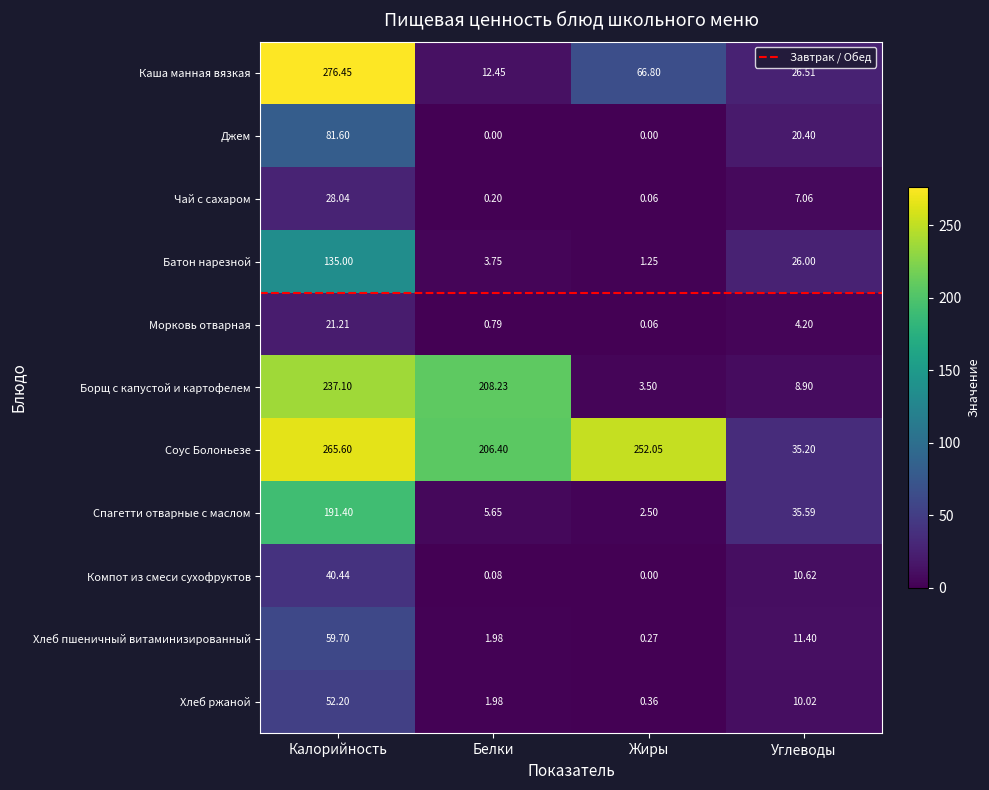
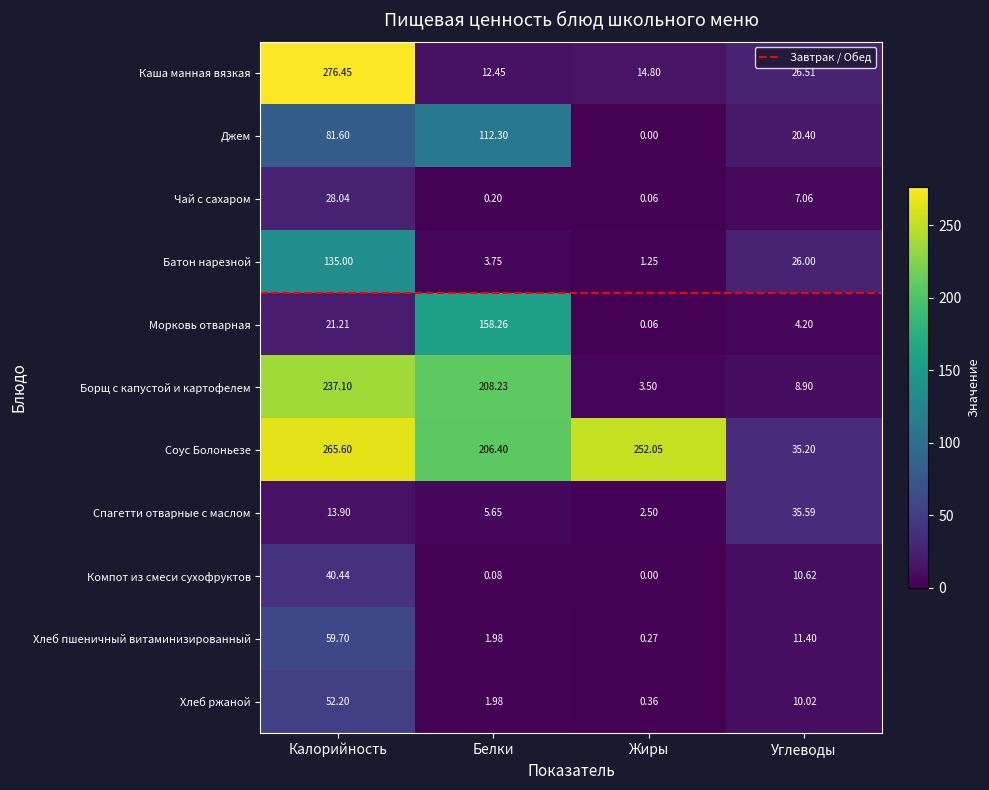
Каша манная вязкая, Жиры: 66.80 -> 14.80
Джем, Белки: 0.00 -> 112.30
Морковь отварная, Белки: 0.79 -> 158.26
Спагетти отварные с маслом, Калорийность: 191.40 -> 13.90
